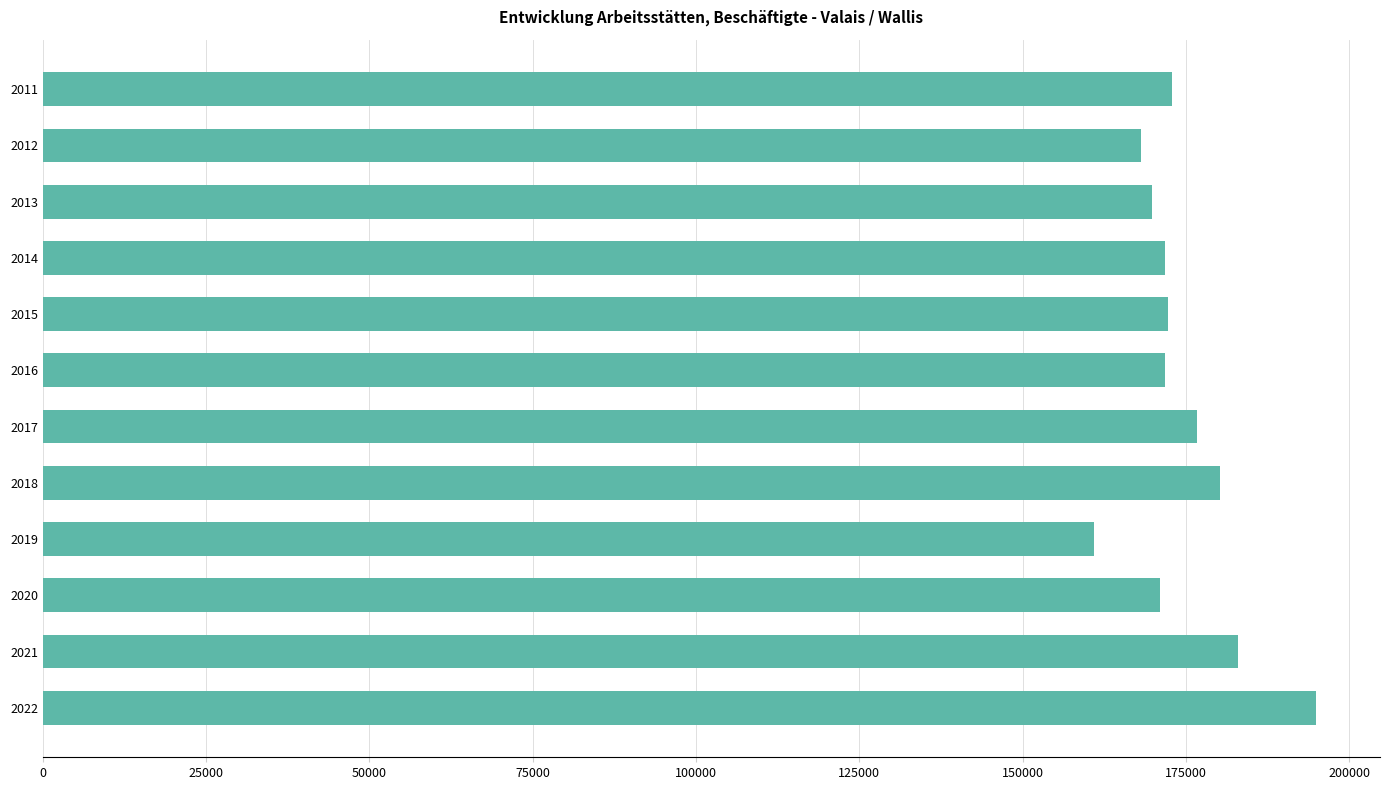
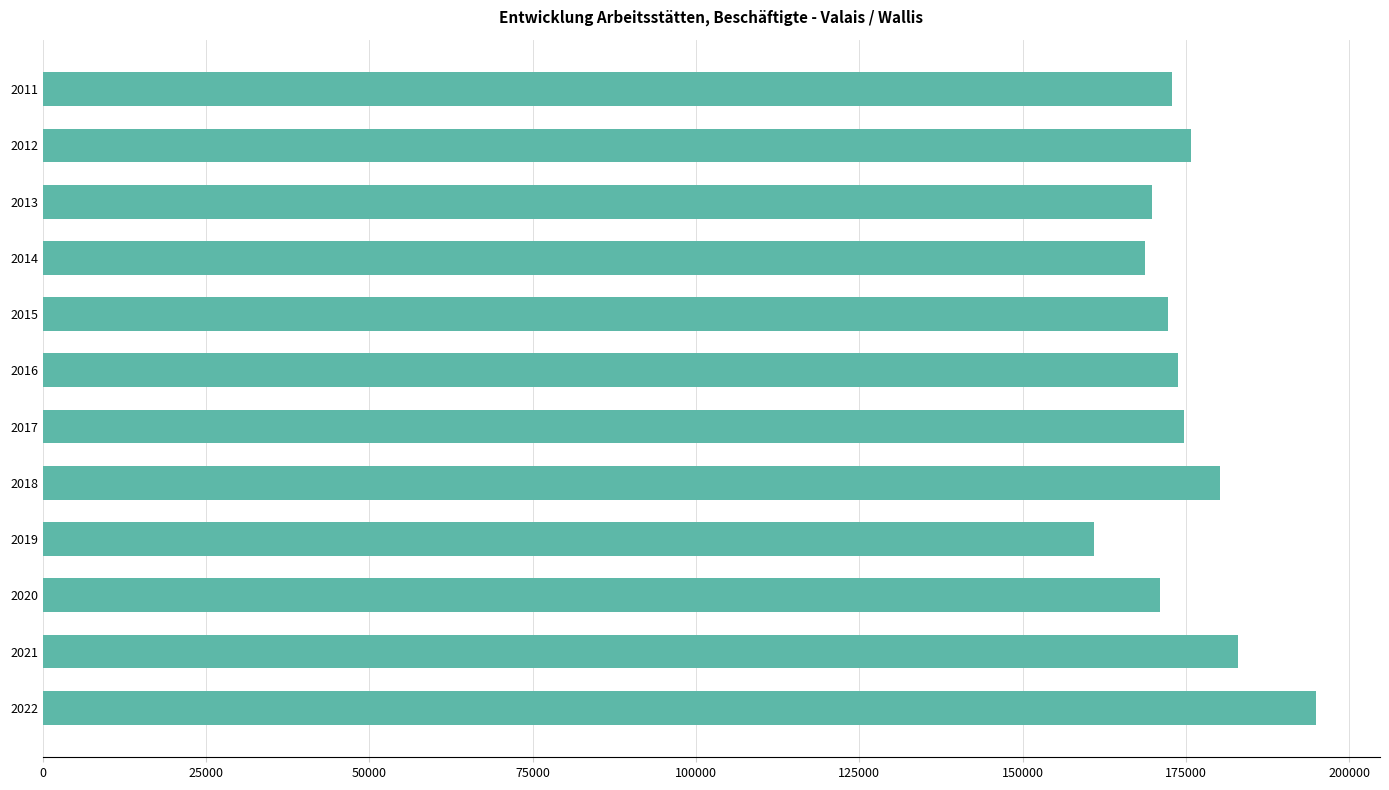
2012: 168000 -> 176000
2014: 172000 -> 169000
2016: 172000 -> 174000
2017: 177000 -> 175000
